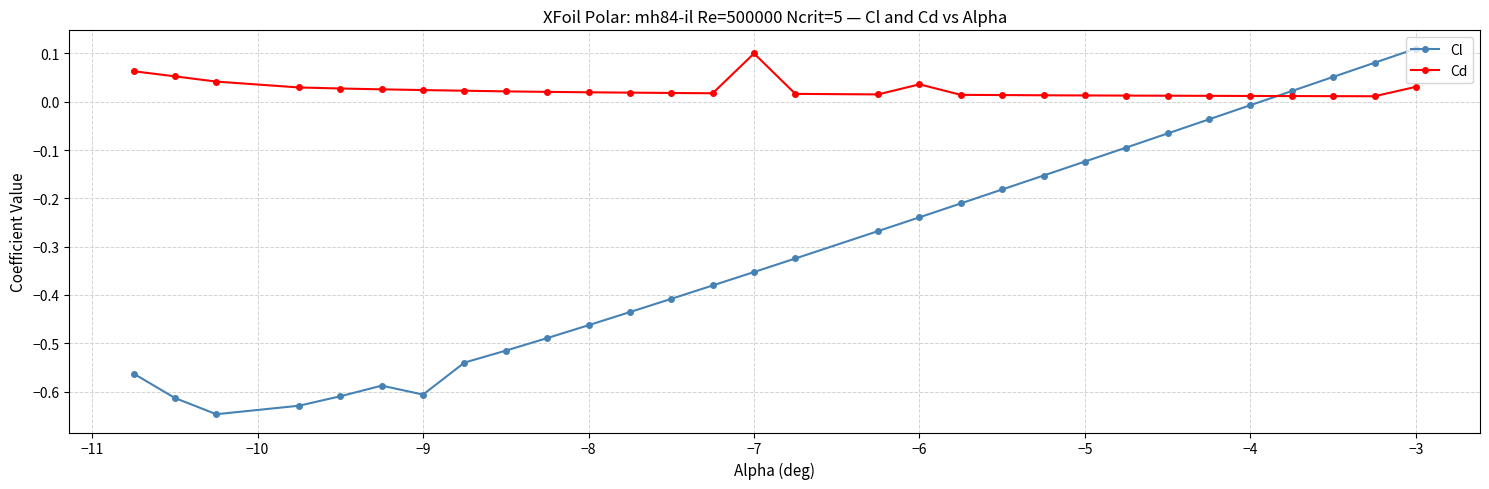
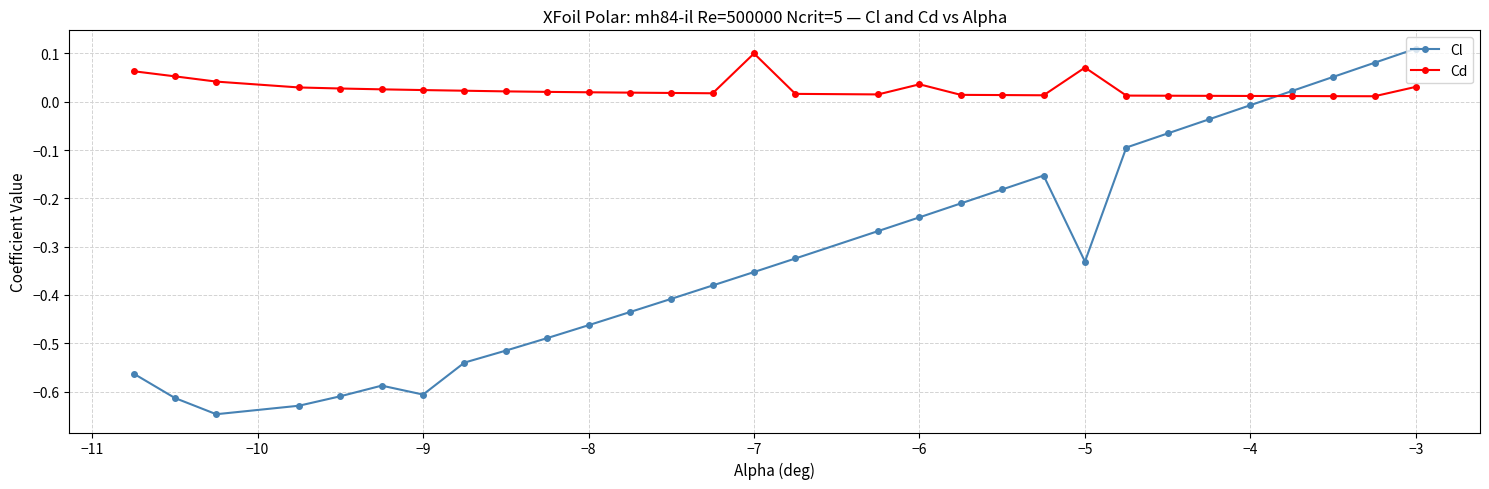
Cl, −5: -0.12 -> -0.33
Cd, −5: 0.01 -> 0.07
